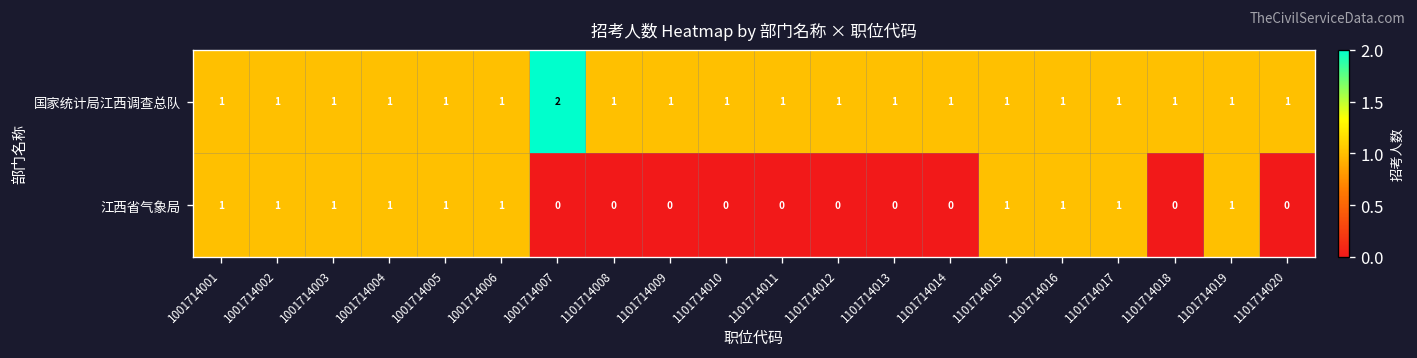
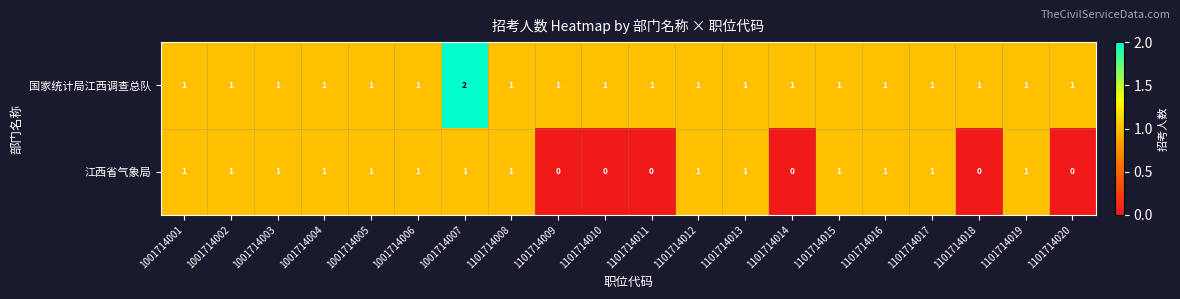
江西省气象局, 1001714007: 0 -> 1
江西省气象局, 1101714008: 0 -> 1
江西省气象局, 1101714012: 0 -> 1
江西省气象局, 1101714013: 0 -> 1
